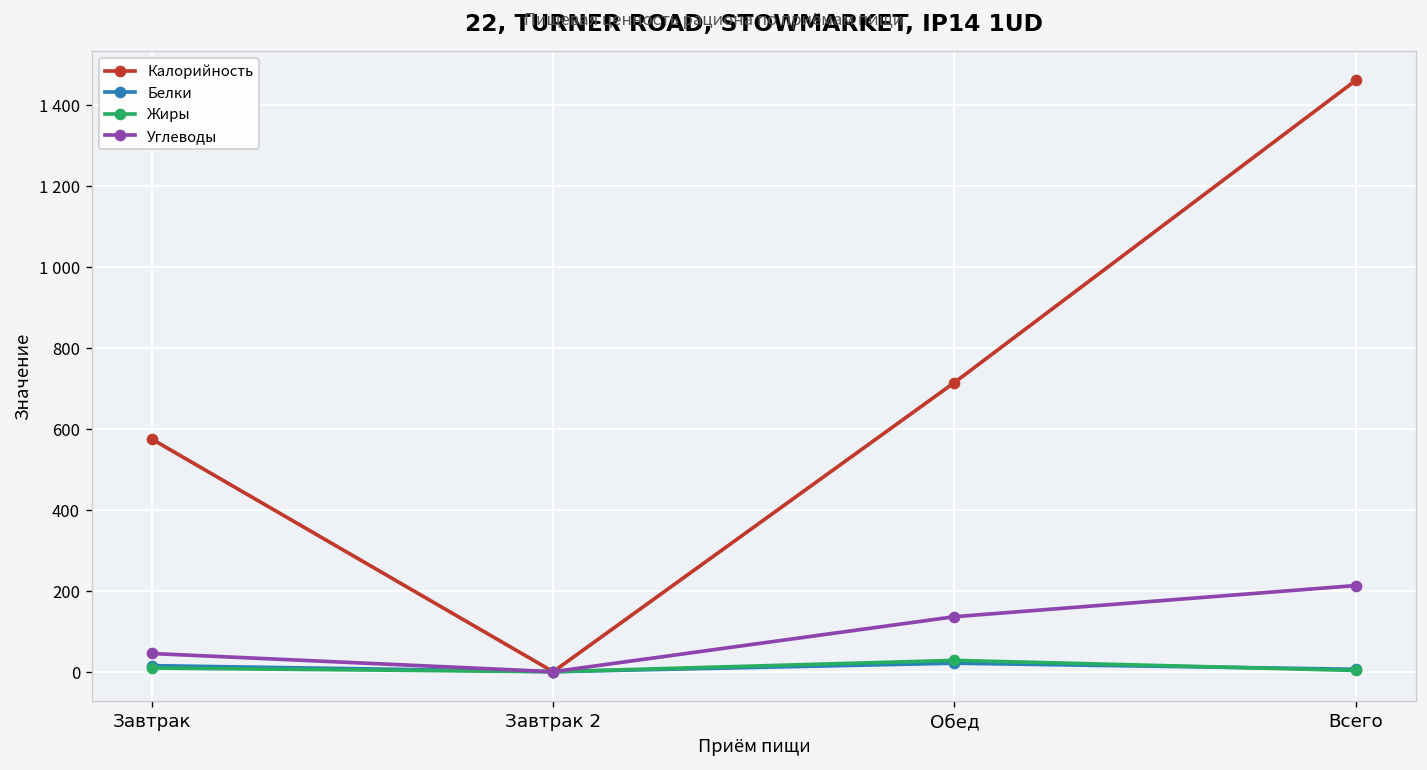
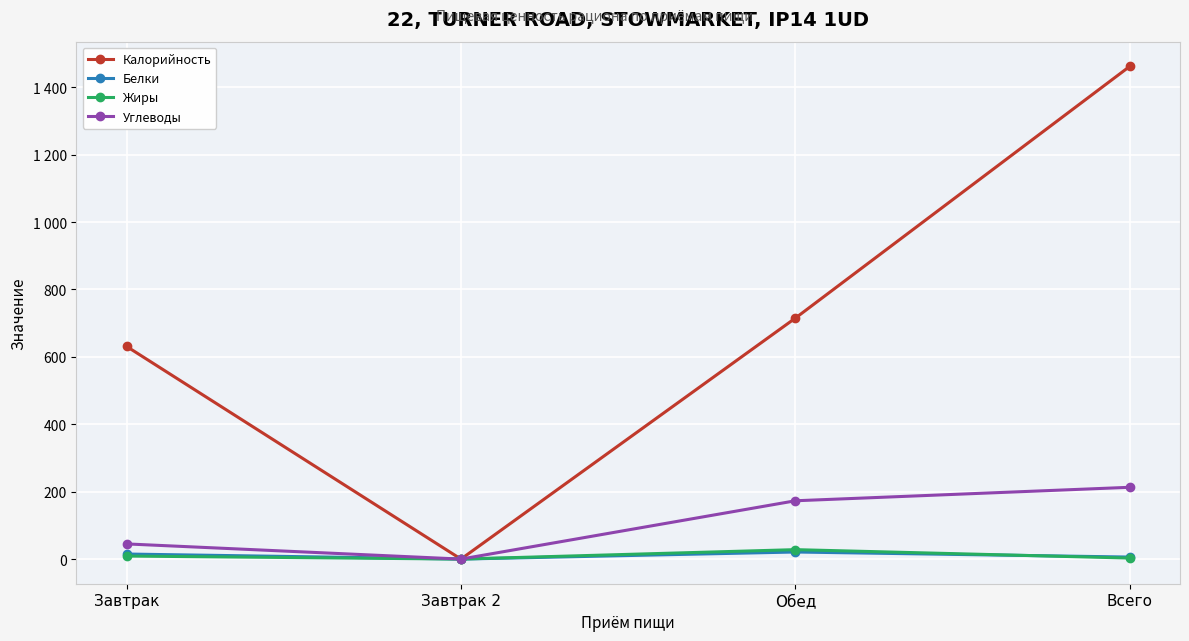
Калорийность, Завтрак: 580 -> 630
Углеводы, Обед: 140 -> 170
